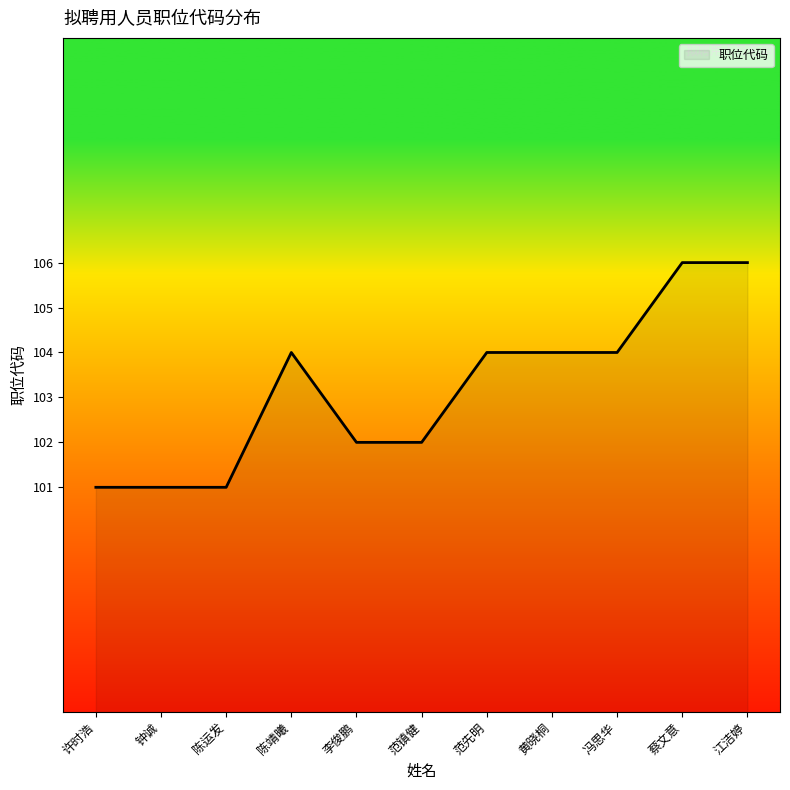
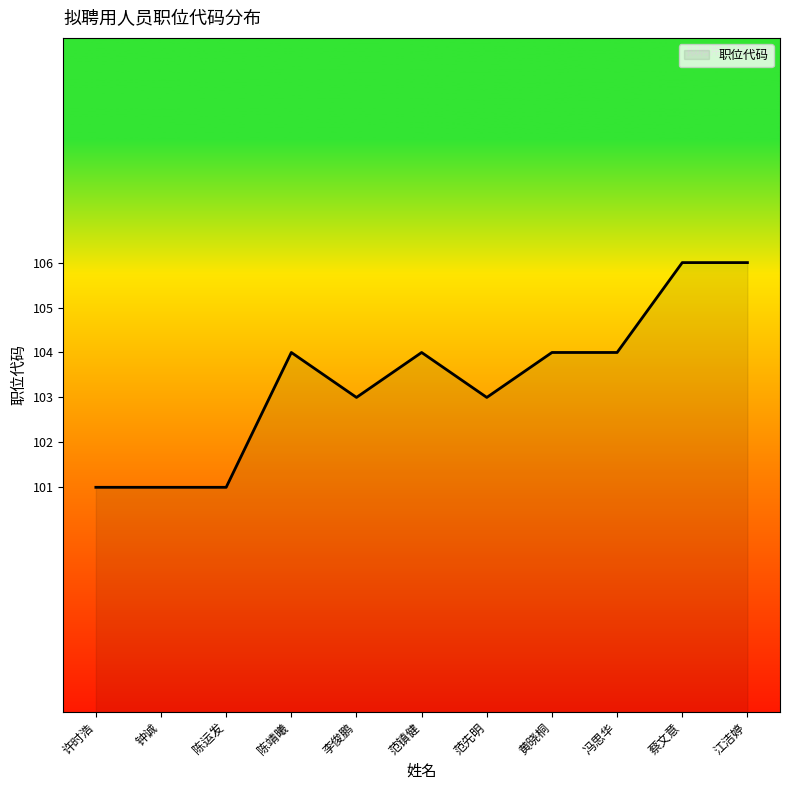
李俊鹏: 102 -> 103
范镇健: 102 -> 104
范先明: 104 -> 103
